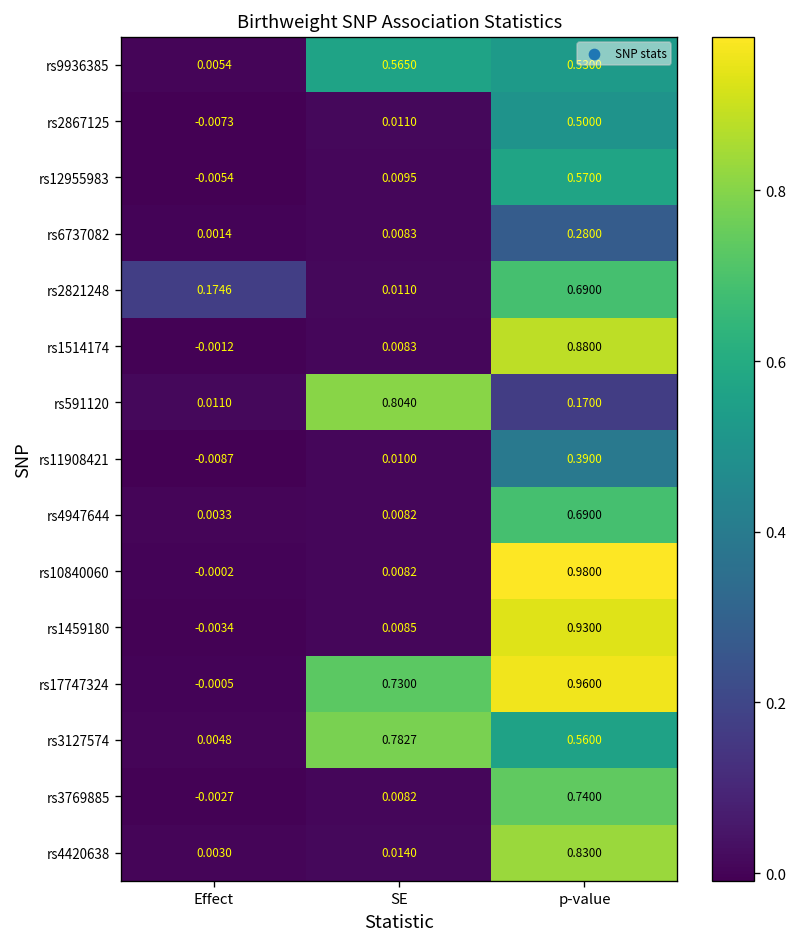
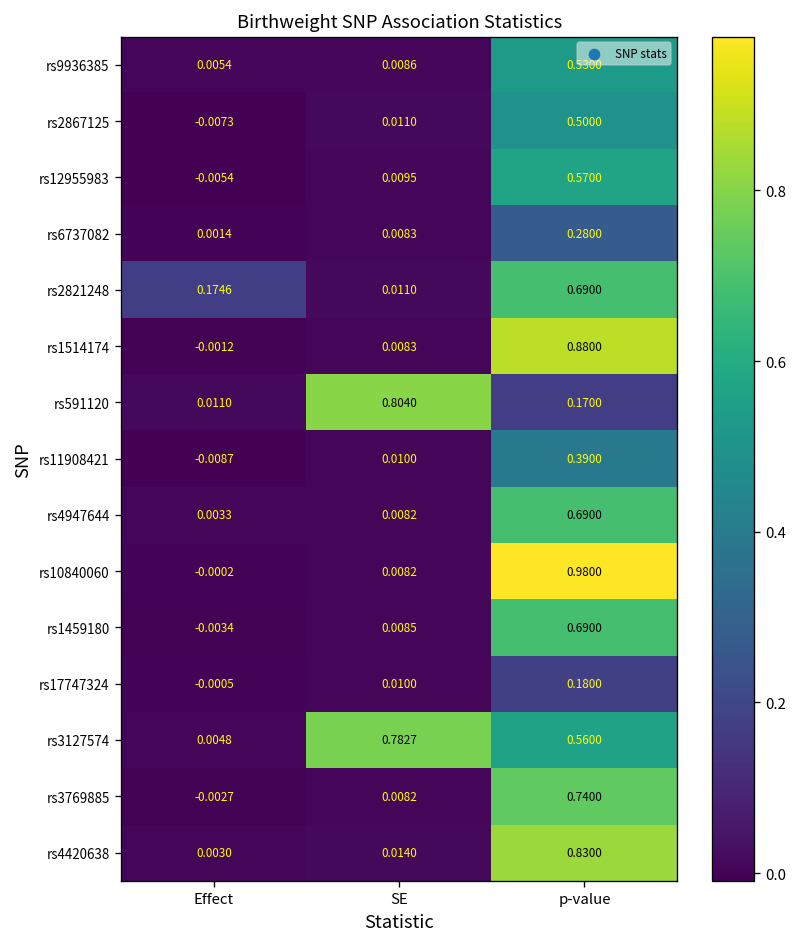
rs9936385, SE: 0.5650 -> 0.0086
rs1459180, p-value: 0.9300 -> 0.6900
rs17747324, SE: 0.7300 -> 0.0100
rs17747324, p-value: 0.9600 -> 0.1800
